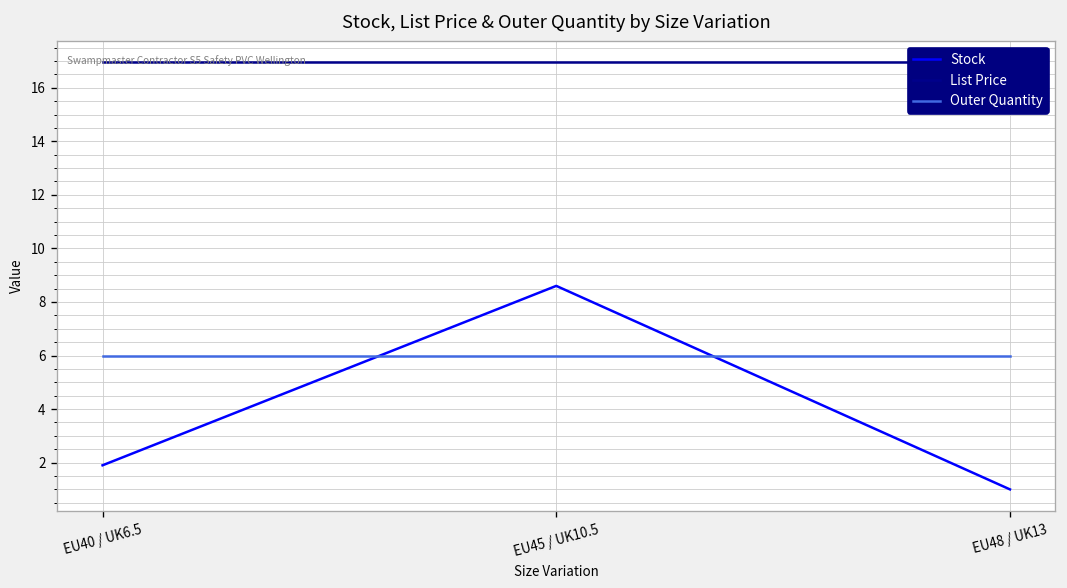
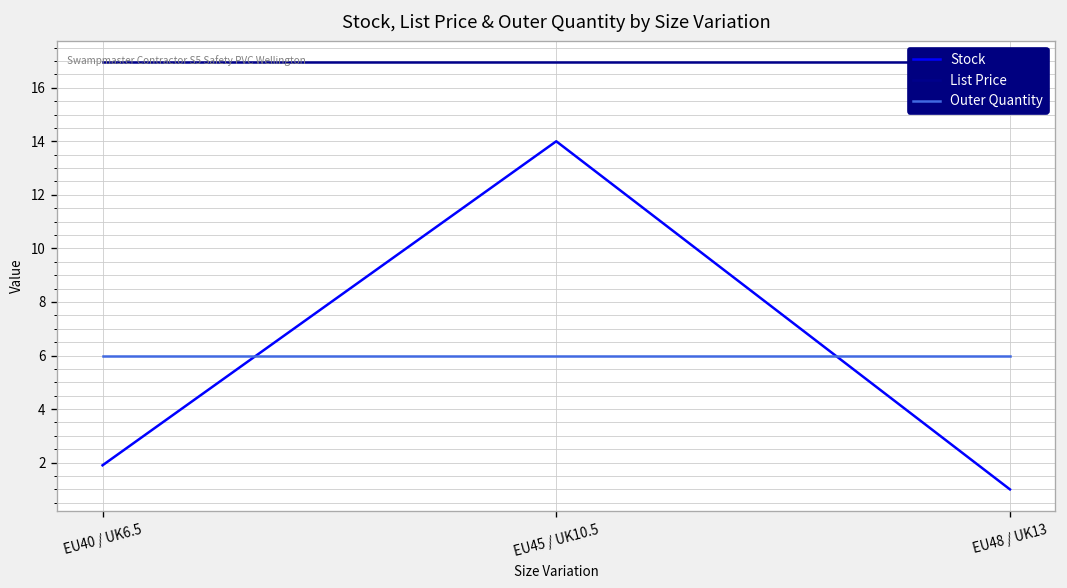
Stock, EU45 / UK10.5: 8.6 -> 14.0
